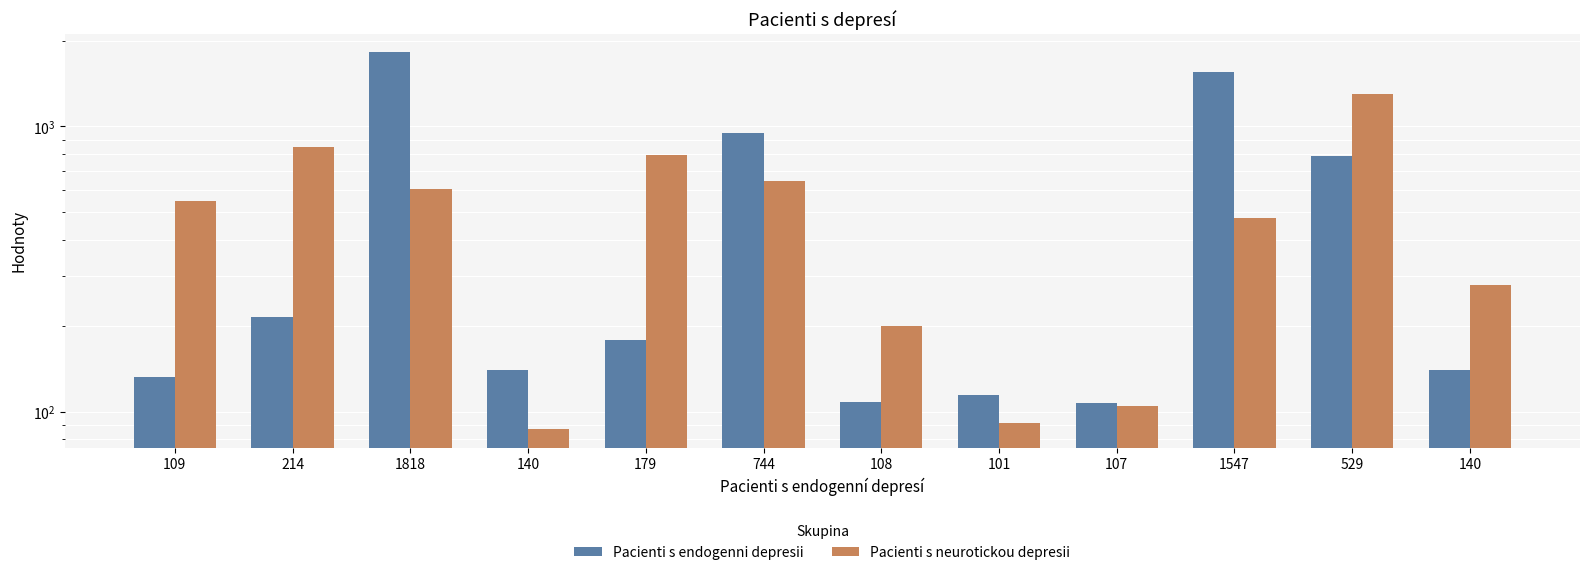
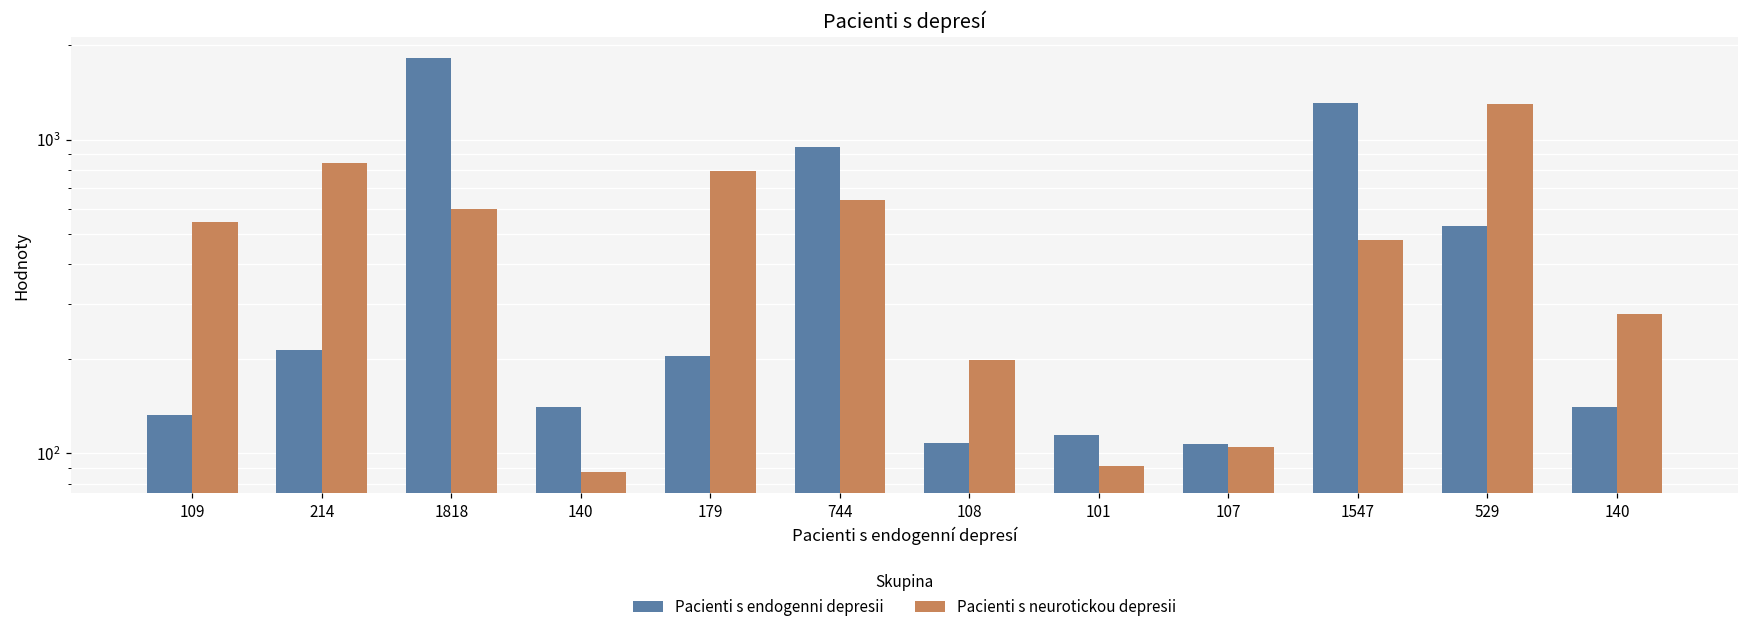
Pacienti s endogenni depresii, 179: 180 -> 200
Pacienti s endogenni depresii, 1547: 1500 -> 1300
Pacienti s endogenni depresii, 529: 790 -> 530
